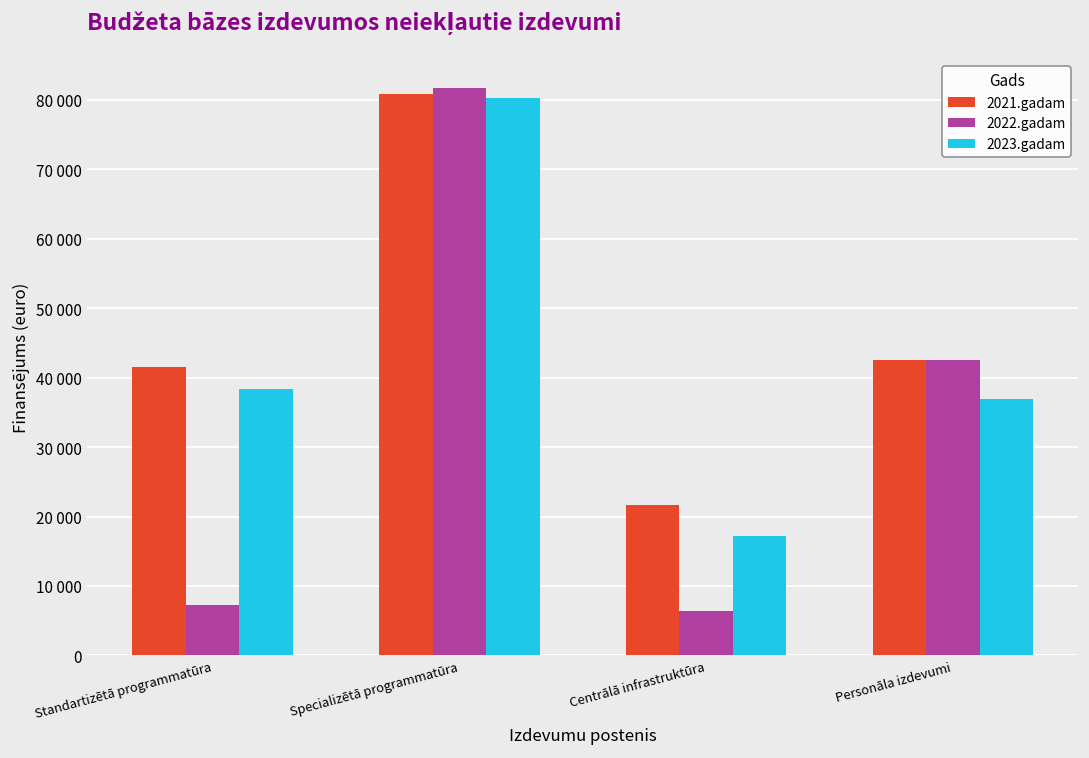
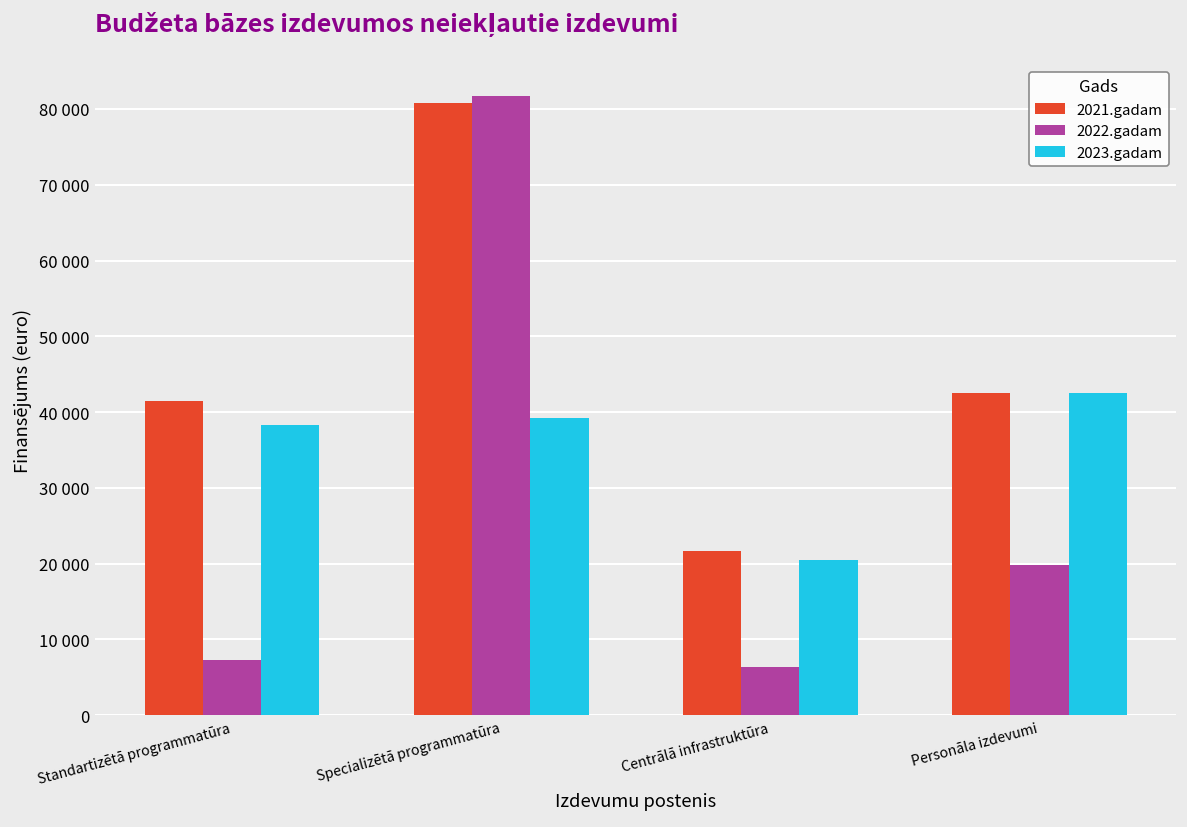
2023.gadam, Specializētā programmatūra: 80000 -> 39000
2023.gadam, Centrālā infrastruktūra: 17000 -> 20000
2022.gadam, Personāla izdevumi: 42000 -> 20000
2023.gadam, Personāla izdevumi: 37000 -> 42000
